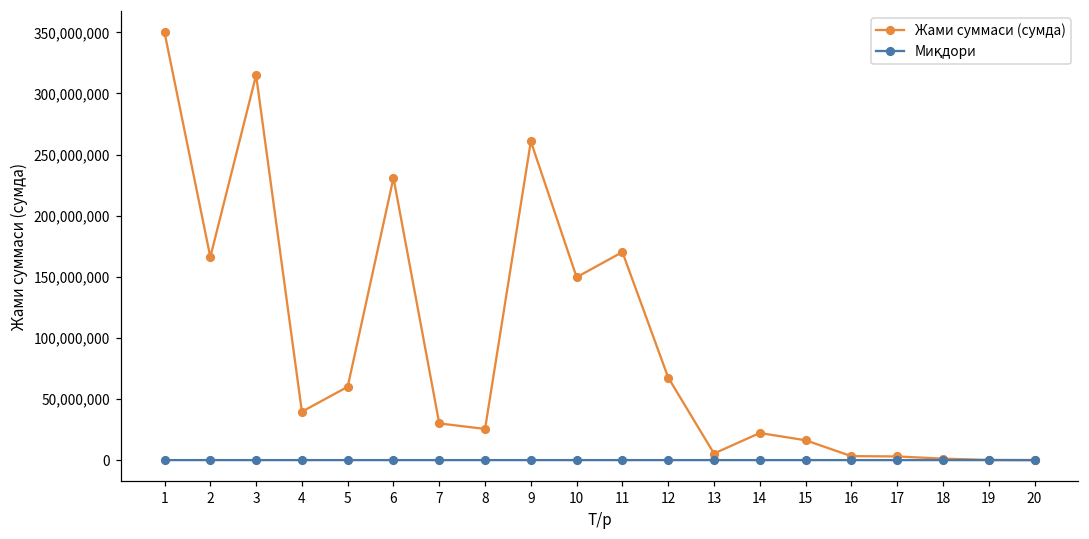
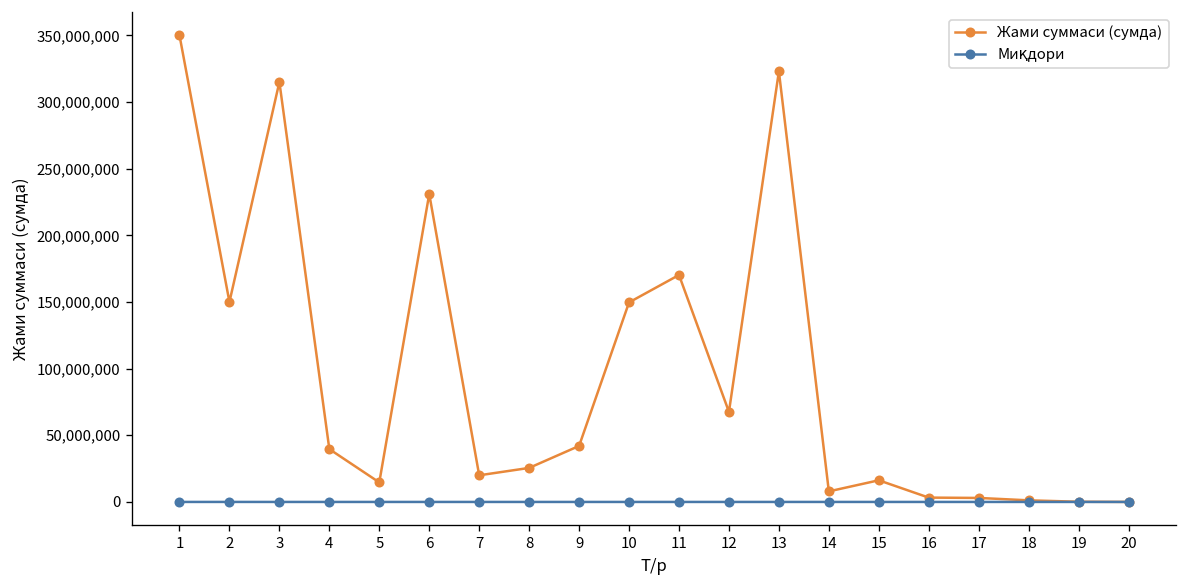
Жами суммаси (сумда), 2: 166,000,000 -> 150,000,000
Жами суммаси (сумда), 5: 60,000,000 -> 15,000,000
Жами суммаси (сумда), 7: 30,000,000 -> 20,000,000
Жами суммаси (сумда), 9: 261,000,000 -> 42,000,000
Жами суммаси (сумда), 13: 5,000,000 -> 323,000,000
Жами суммаси (сумда), 14: 22,000,000 -> 8,000,000
